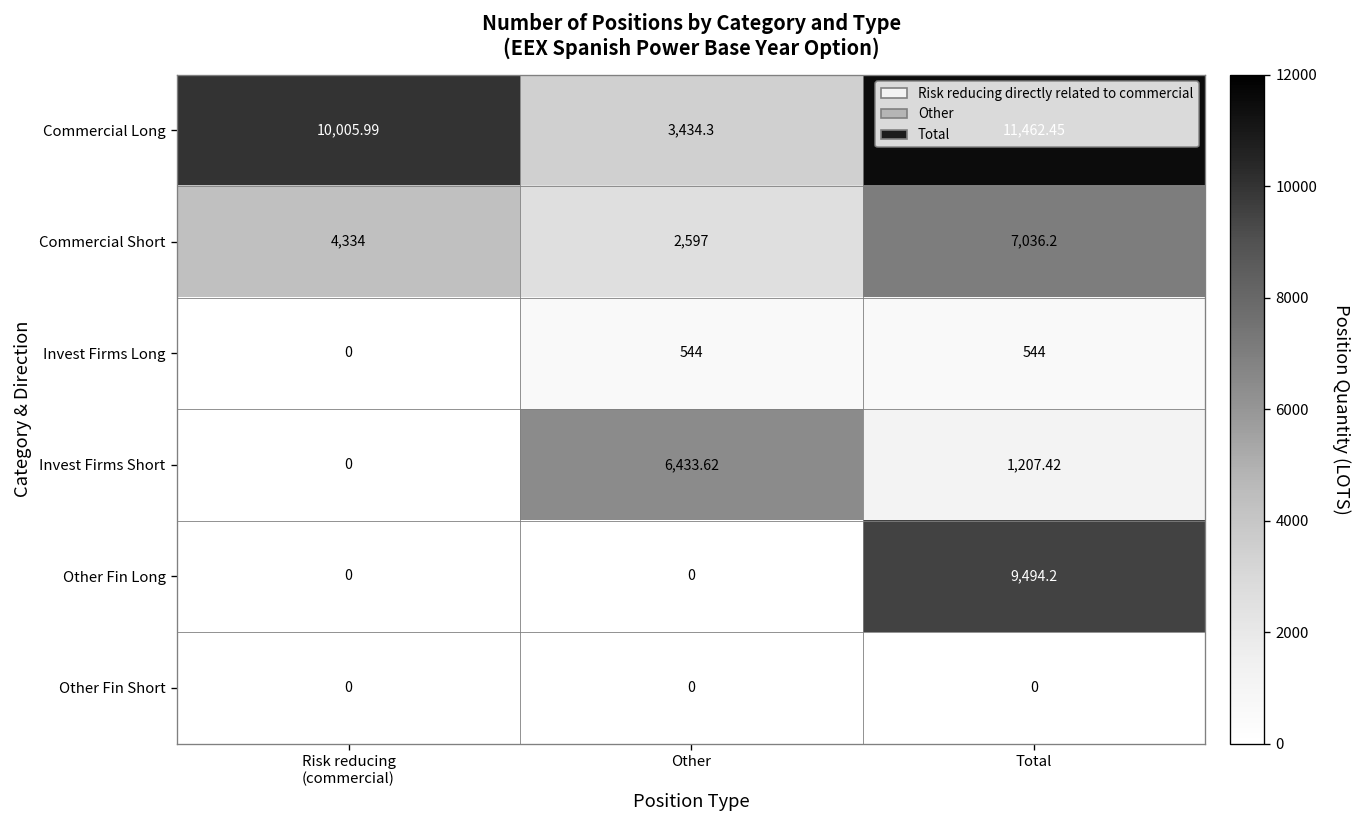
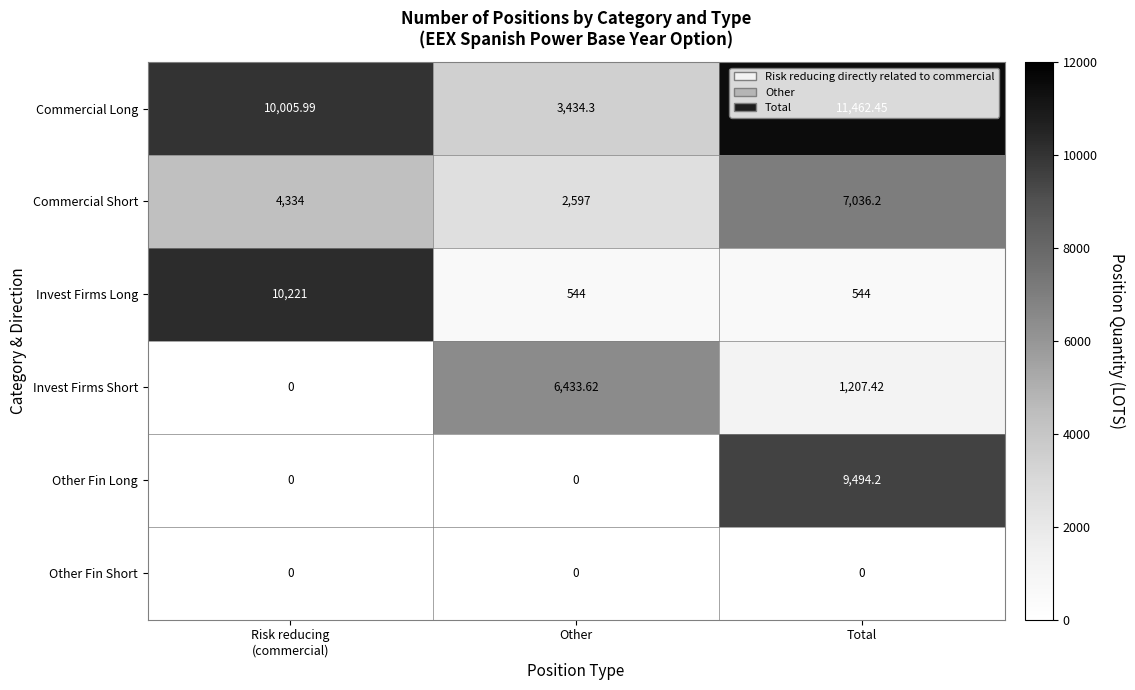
Invest Firms Long, Risk reducing (commercial): 0 -> 10,221
